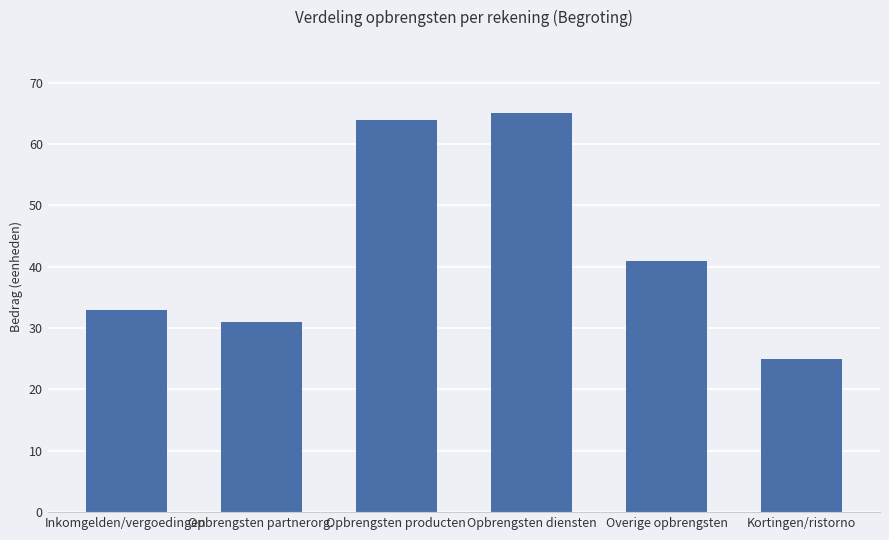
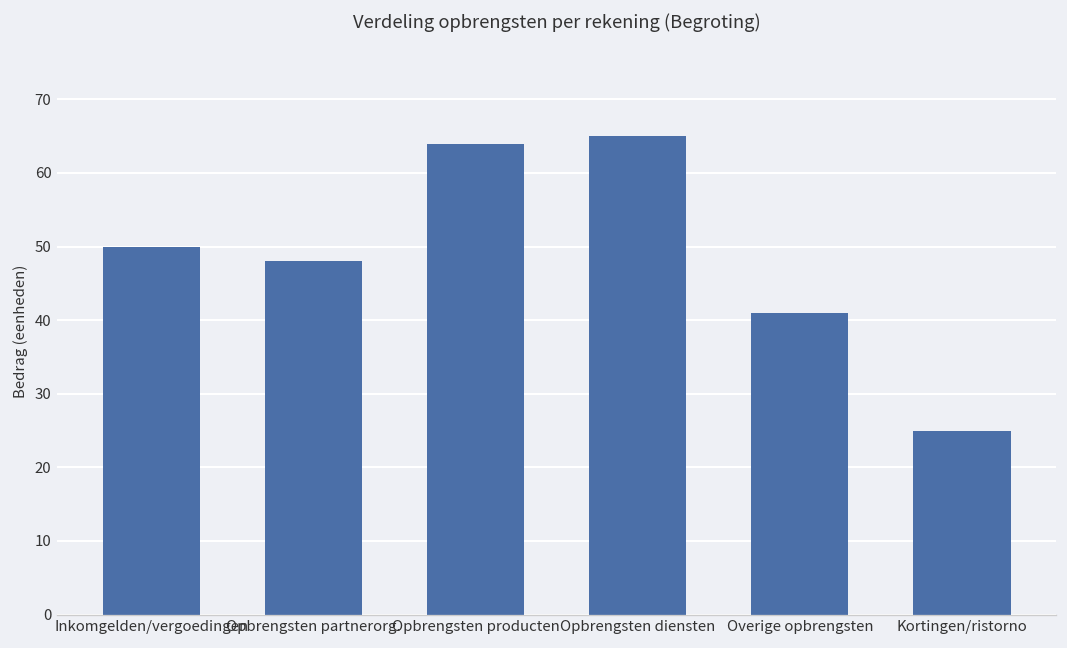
Inkomgelden/vergoedingen: 33 -> 50
Opbrengsten partnerorg.: 31 -> 48
